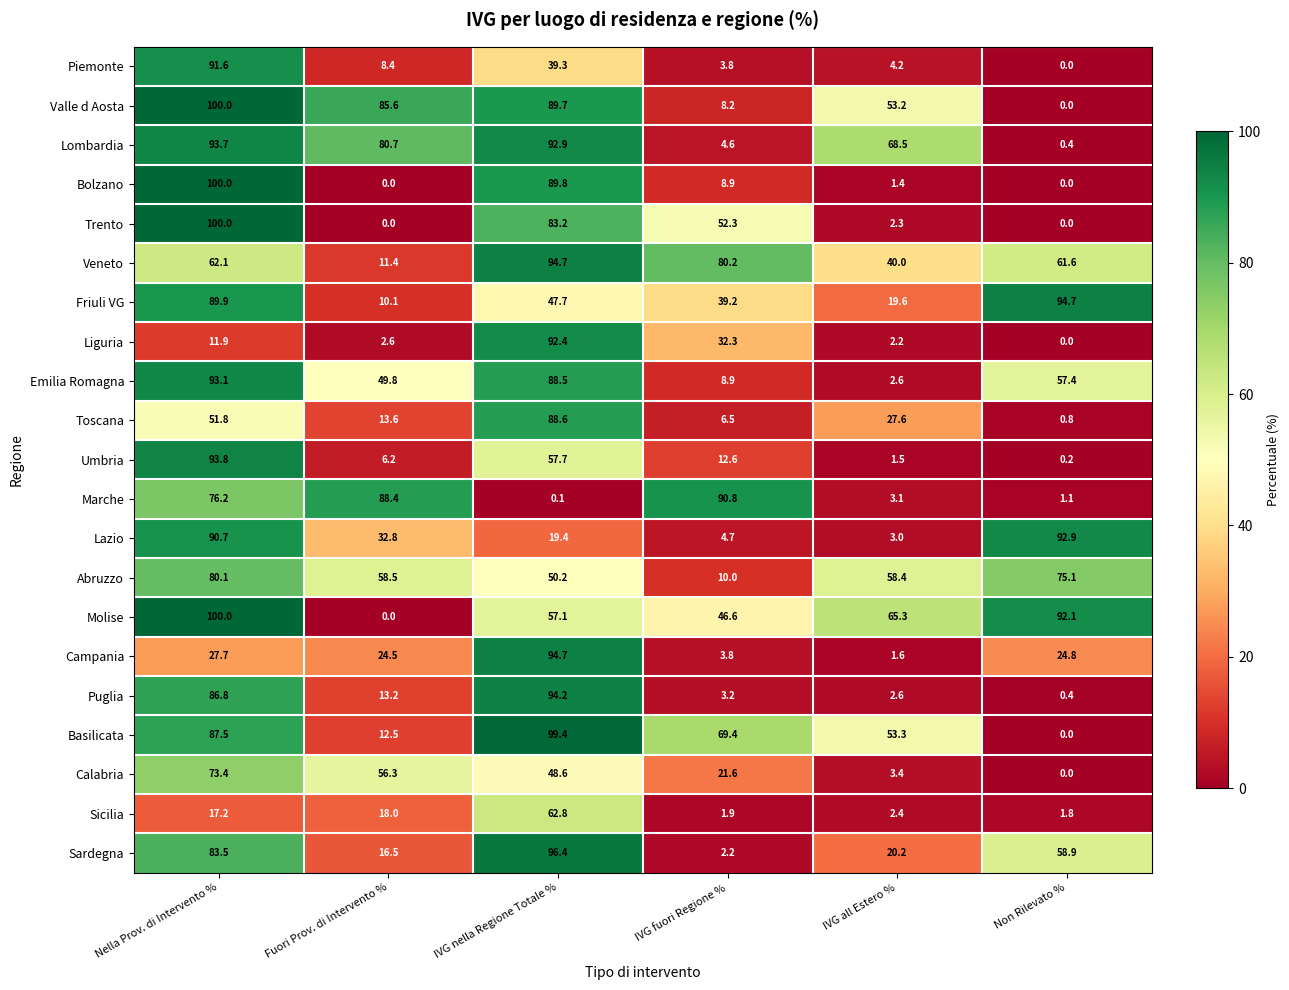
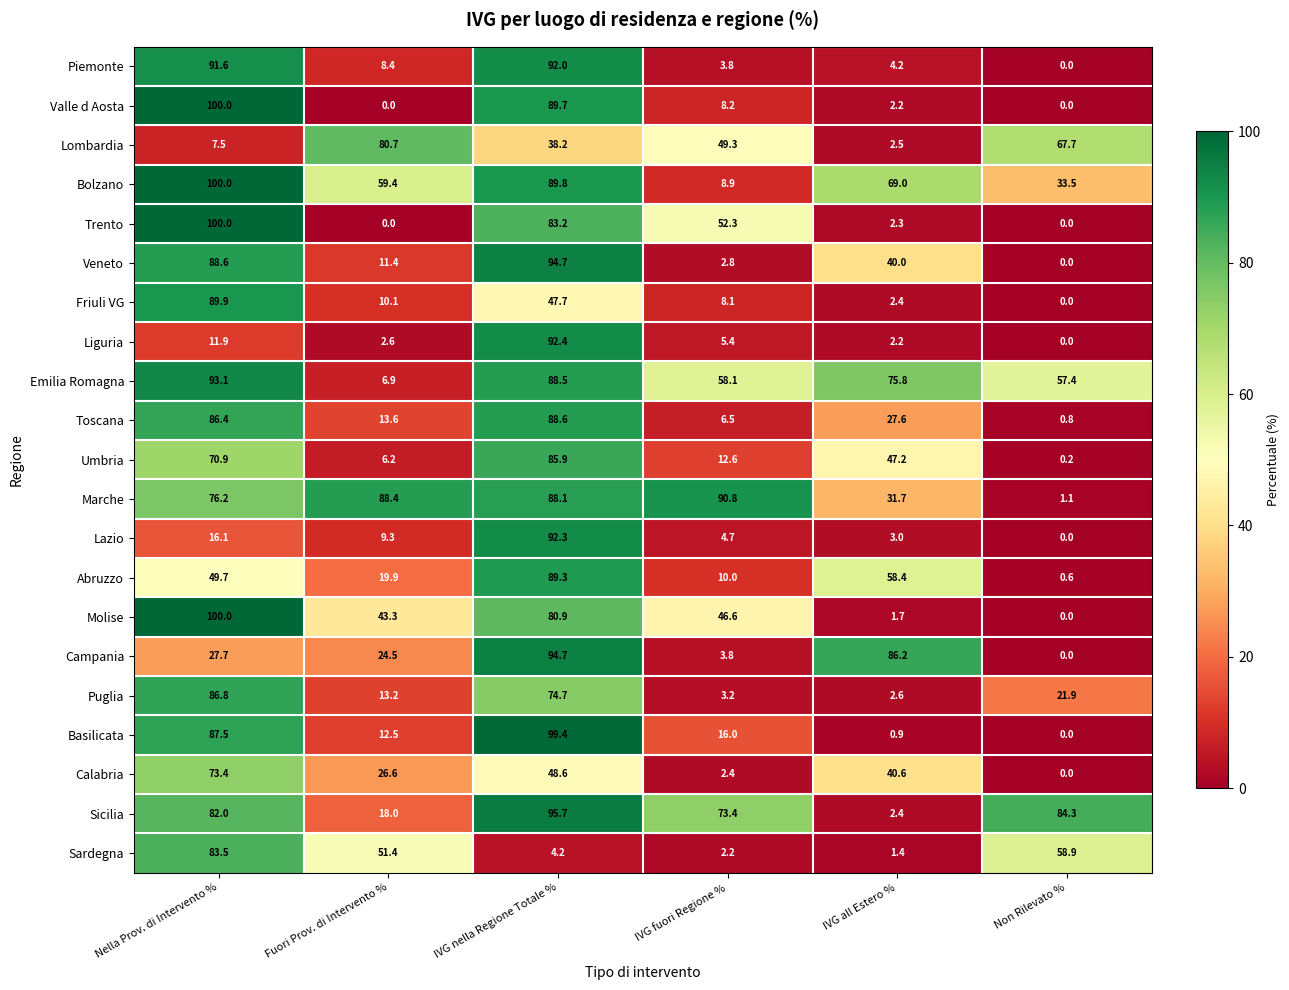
Piemonte, IVG nella Regione Totale %: 39.3 -> 92.0
Valle d Aosta, Fuori Prov. di Intervento %: 85.6 -> 0.0
Valle d Aosta, IVG all Estero %: 53.2 -> 2.2
Lombardia, Nella Prov. di Intervento %: 93.7 -> 7.5
Lombardia, IVG nella Regione Totale %: 92.9 -> 38.2
Lombardia, IVG fuori Regione %: 4.6 -> 49.3
Lombardia, IVG all Estero %: 68.5 -> 2.5
Lombardia, Non Rilevato %: 0.4 -> 67.7
Bolzano, Fuori Prov. di Intervento %: 0.0 -> 59.4
Bolzano, IVG all Estero %: 1.4 -> 69.0
Bolzano, Non Rilevato %: 0.0 -> 33.5
Veneto, Nella Prov. di Intervento %: 62.1 -> 88.6
Veneto, IVG fuori Regione %: 80.2 -> 2.8
Veneto, Non Rilevato %: 61.6 -> 0.0
Friuli VG, IVG fuori Regione %: 39.2 -> 8.1
Friuli VG, IVG all Estero %: 19.6 -> 2.4
Friuli VG, Non Rilevato %: 94.7 -> 0.0
Liguria, IVG fuori Regione %: 32.3 -> 5.4
Emilia Romagna, Fuori Prov. di Intervento %: 49.8 -> 6.9
Emilia Romagna, IVG fuori Regione %: 8.9 -> 58.1
Emilia Romagna, IVG all Estero %: 2.6 -> 75.8
Toscana, Nella Prov. di Intervento %: 51.8 -> 86.4
Umbria, Nella Prov. di Intervento %: 93.8 -> 70.9
Umbria, IVG nella Regione Totale %: 57.7 -> 85.9
Umbria, IVG all Estero %: 1.5 -> 47.2
Marche, IVG nella Regione Totale %: 0.1 -> 88.1
Marche, IVG all Estero %: 3.1 -> 31.7
Lazio, Nella Prov. di Intervento %: 90.7 -> 16.1
Lazio, Fuori Prov. di Intervento %: 32.8 -> 9.3
Lazio, IVG nella Regione Totale %: 19.4 -> 92.3
Lazio, Non Rilevato %: 92.9 -> 0.0
Abruzzo, Nella Prov. di Intervento %: 80.1 -> 49.7
Abruzzo, Fuori Prov. di Intervento %: 58.5 -> 19.9
Abruzzo, IVG nella Regione Totale %: 50.2 -> 89.3
Abruzzo, Non Rilevato %: 75.1 -> 0.6
Molise, Fuori Prov. di Intervento %: 0.0 -> 43.3
Molise, IVG nella Regione Totale %: 57.1 -> 80.9
Molise, IVG all Estero %: 65.3 -> 1.7
Molise, Non Rilevato %: 92.1 -> 0.0
Campania, IVG all Estero %: 1.6 -> 86.2
Campania, Non Rilevato %: 24.8 -> 0.0
Puglia, IVG nella Regione Totale %: 94.2 -> 74.7
Puglia, Non Rilevato %: 0.4 -> 21.9
Basilicata, IVG fuori Regione %: 69.4 -> 16.0
Basilicata, IVG all Estero %: 53.3 -> 0.9
Calabria, Fuori Prov. di Intervento %: 56.3 -> 26.6
Calabria, IVG fuori Regione %: 21.6 -> 2.4
Calabria, IVG all Estero %: 3.4 -> 40.6
Sicilia, Nella Prov. di Intervento %: 17.2 -> 82.0
Sicilia, IVG nella Regione Totale %: 62.8 -> 95.7
Sicilia, IVG fuori Regione %: 1.9 -> 73.4
Sicilia, Non Rilevato %: 1.8 -> 84.3
Sardegna, Fuori Prov. di Intervento %: 16.5 -> 51.4
Sardegna, IVG nella Regione Totale %: 96.4 -> 4.2
Sardegna, IVG all Estero %: 20.2 -> 1.4
